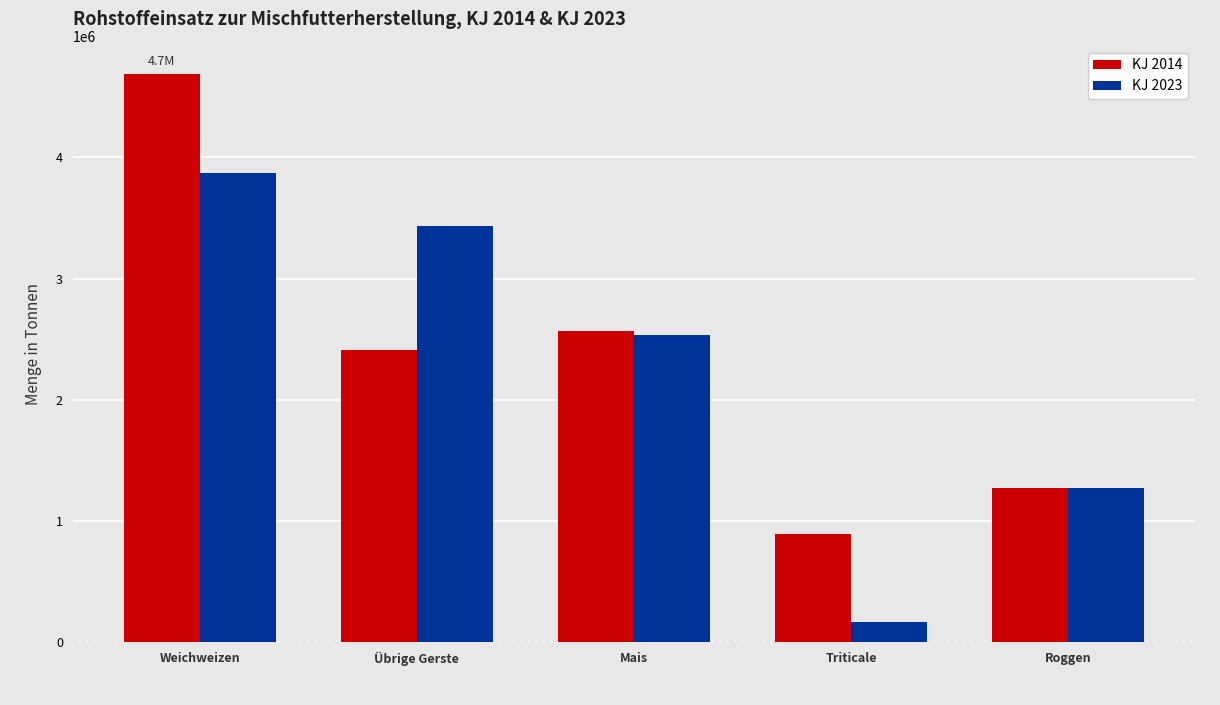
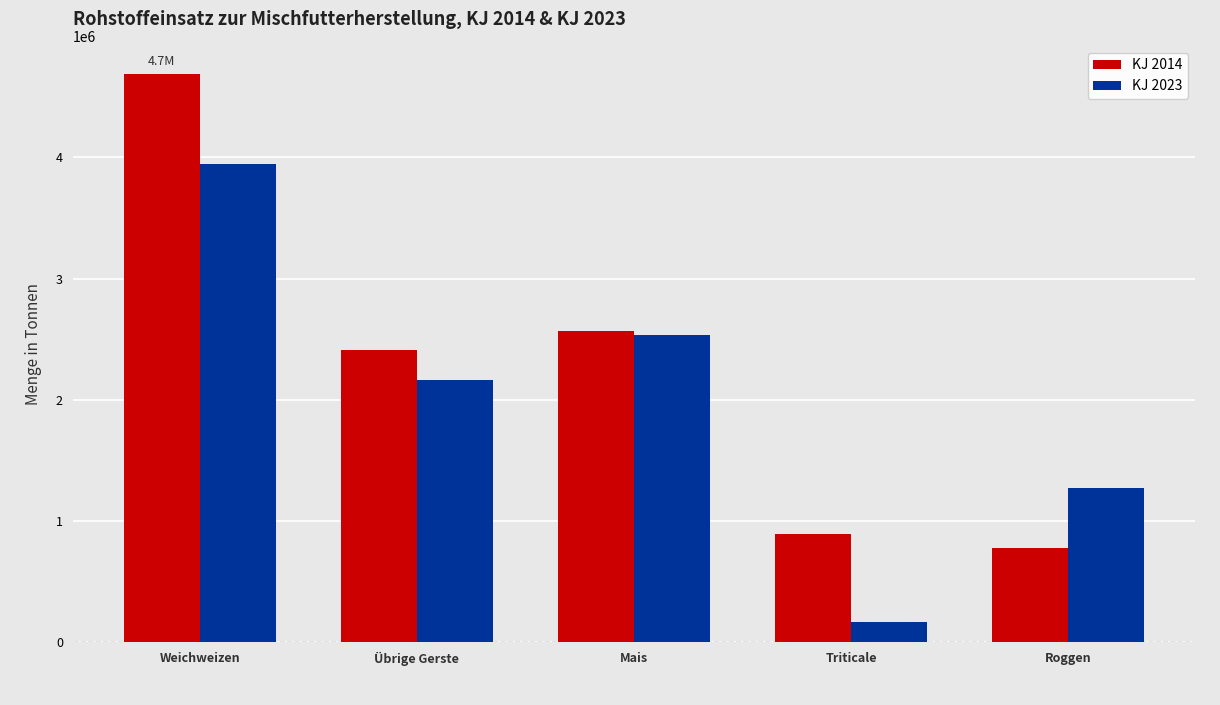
KJ 2023, Weichweizen: 3870000 -> 3940000
KJ 2023, Übrige Gerste: 3430000 -> 2160000
KJ 2014, Roggen: 1270000 -> 780000
